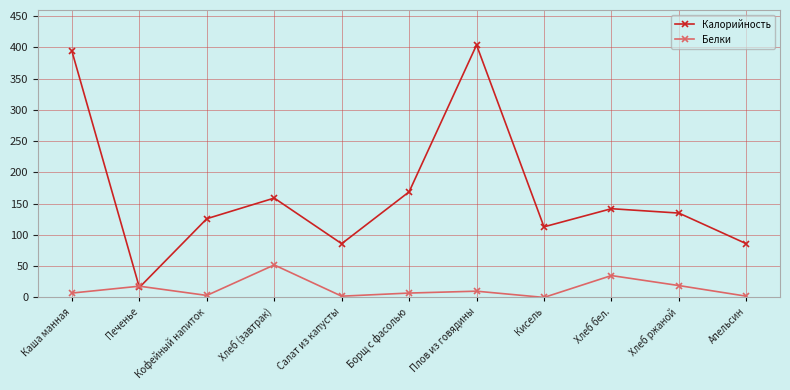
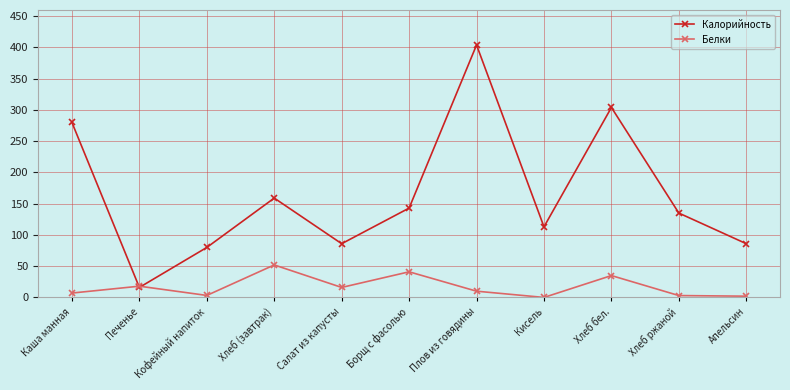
Калорийность, Каша манная: 390 -> 280
Калорийность, Кофейный напиток: 130 -> 80
Белки, Салат из капусты: 0 -> 20
Калорийность, Борщ с фасолью: 170 -> 140
Белки, Борщ с фасолью: 10 -> 40
Калорийность, Хлеб бел.: 140 -> 300
Белки, Хлеб ржаной: 20 -> 0
